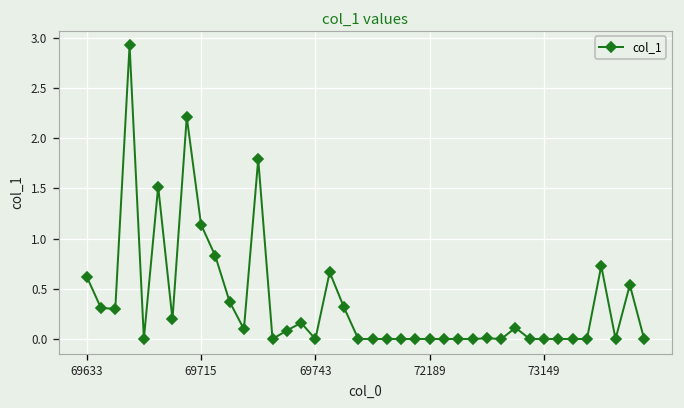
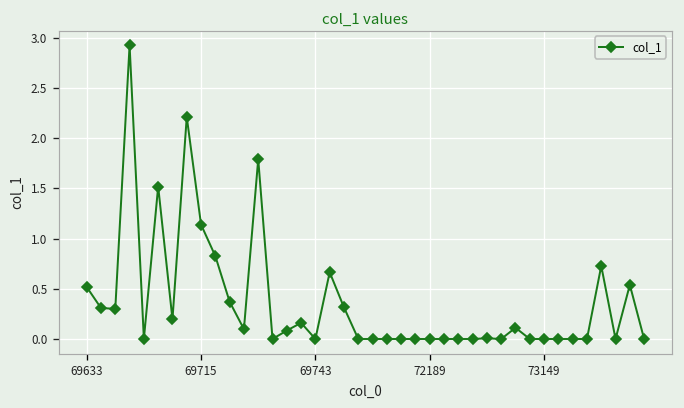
69633: 0.6 -> 0.5
